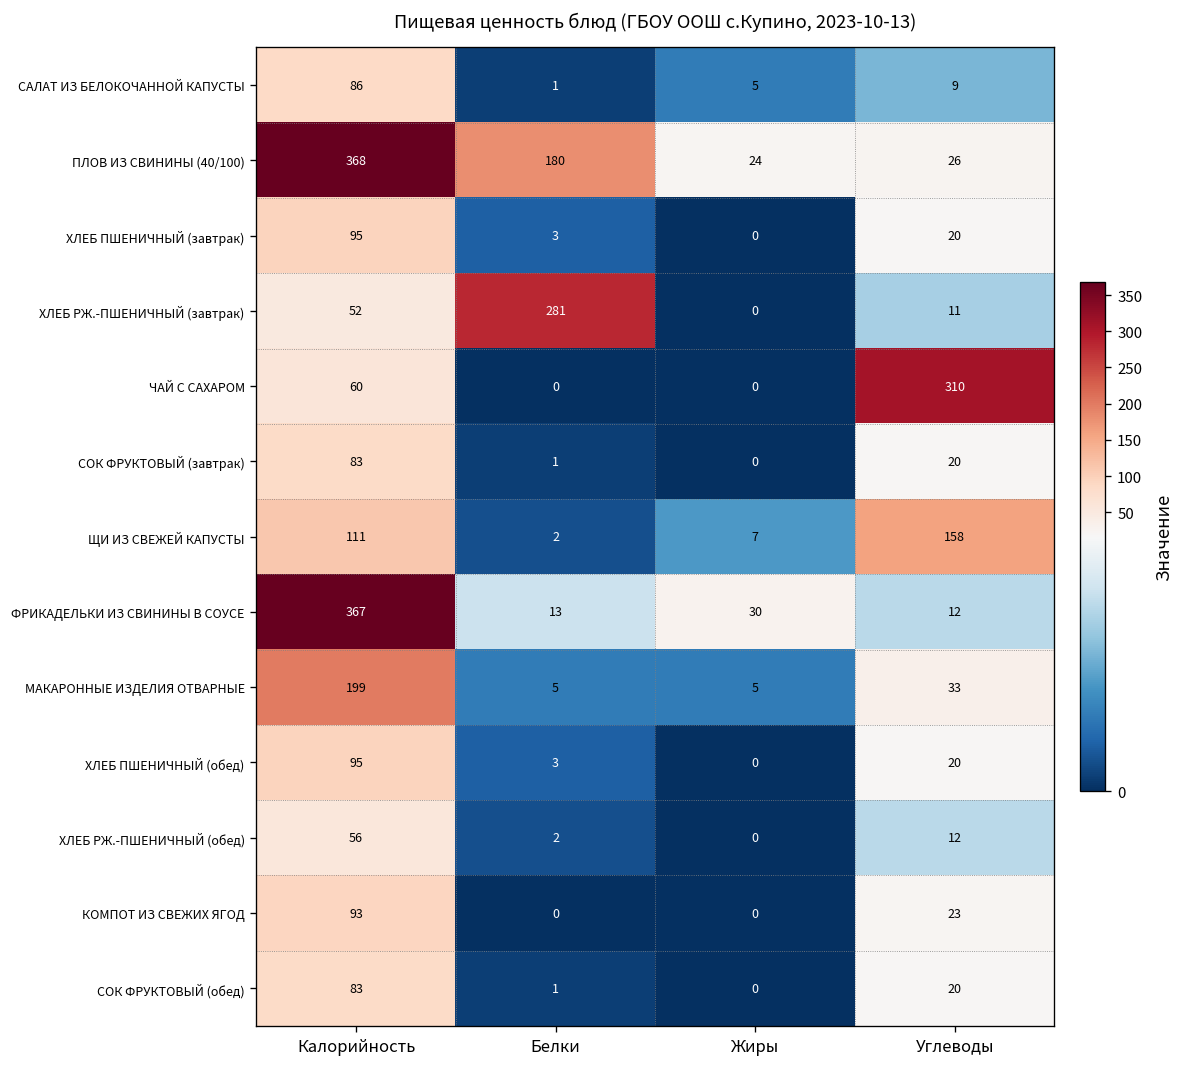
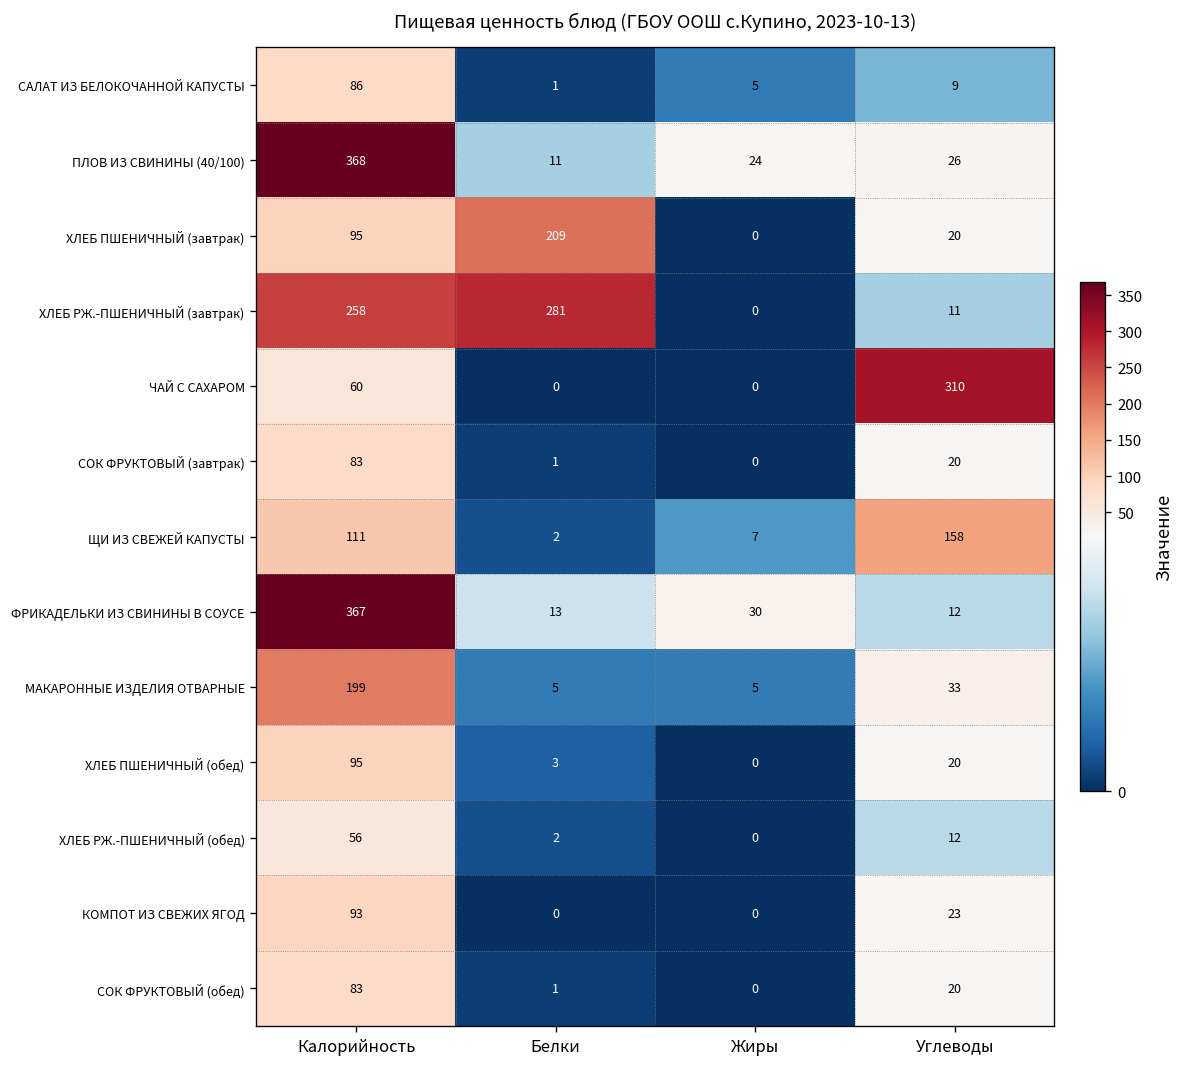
ПЛОВ ИЗ СВИНИНЫ (40/100), Белки: 180 -> 11
ХЛЕБ ПШЕНИЧНЫЙ (завтрак), Белки: 3 -> 209
ХЛЕБ РЖ.-ПШЕНИЧНЫЙ (завтрак), Калорийность: 52 -> 258
